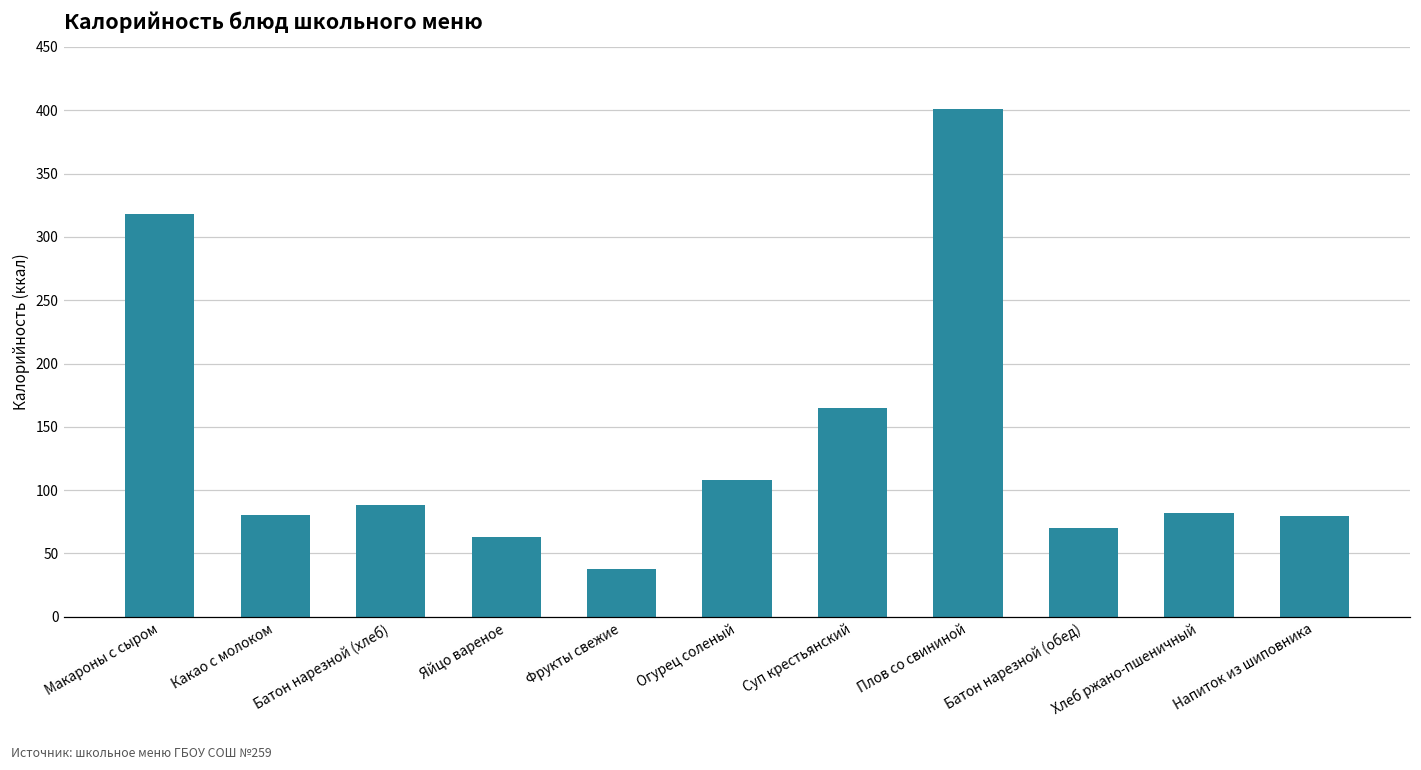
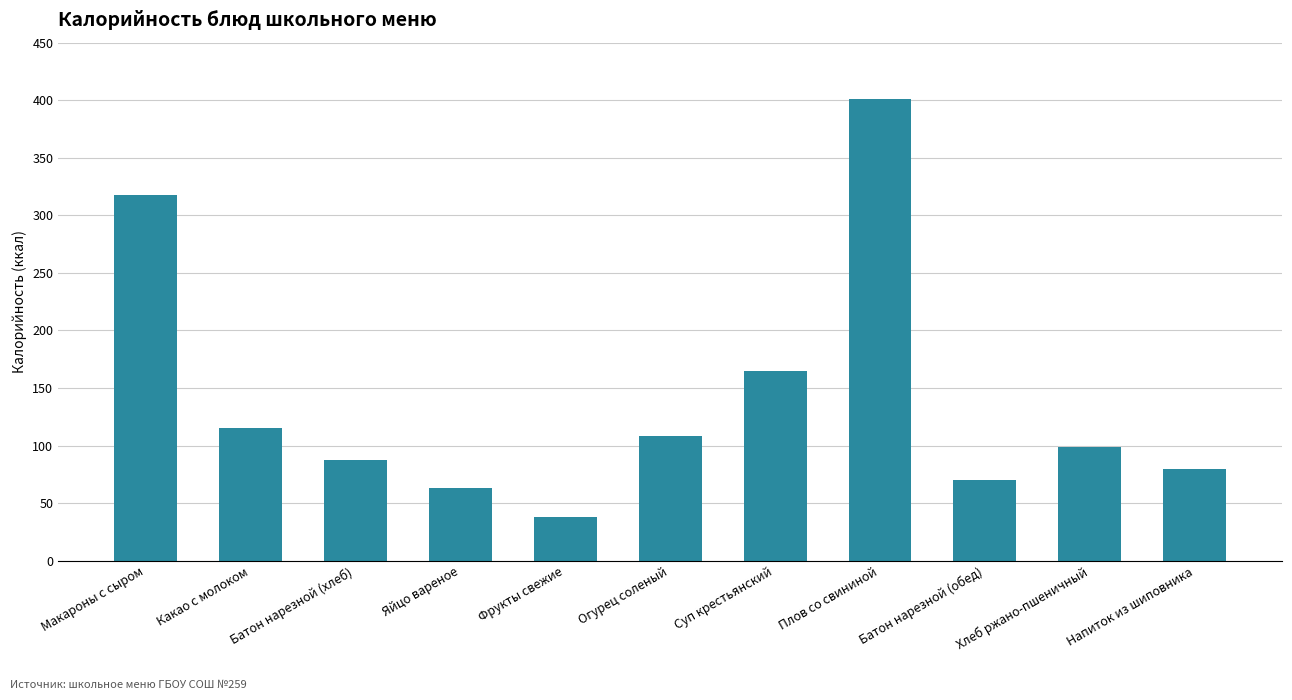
Какао с молоком: 81 -> 115
Хлеб ржано-пшеничный: 82 -> 99
